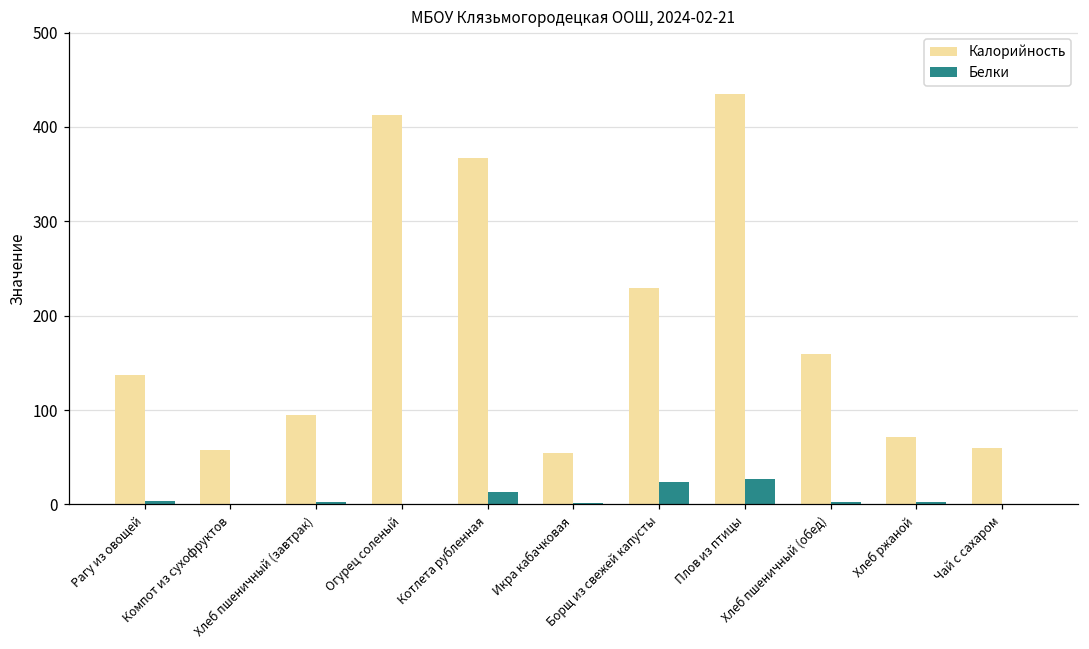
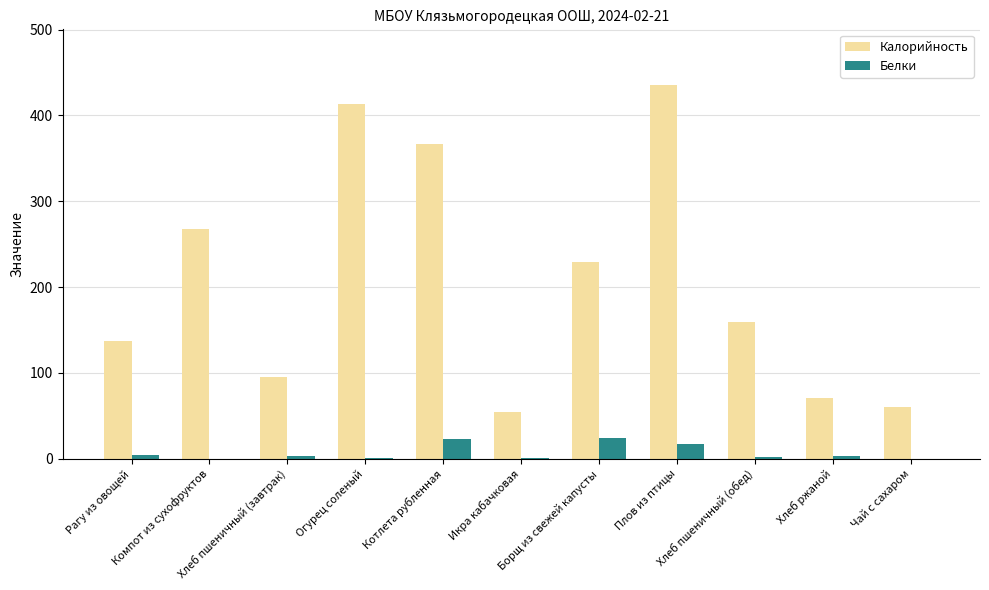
Калорийность, Компот из сухофруктов: 60 -> 270
Белки, Котлета рубленная: 10 -> 20
Белки, Плов из птицы: 30 -> 20
